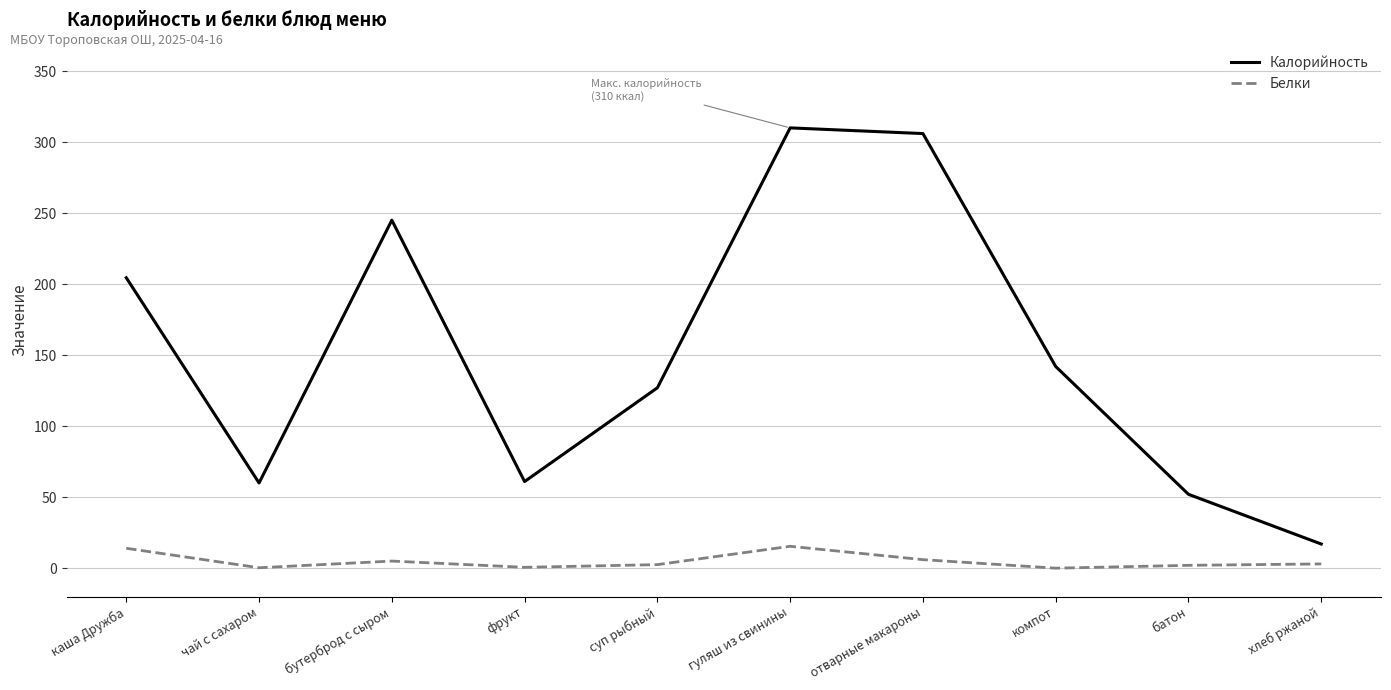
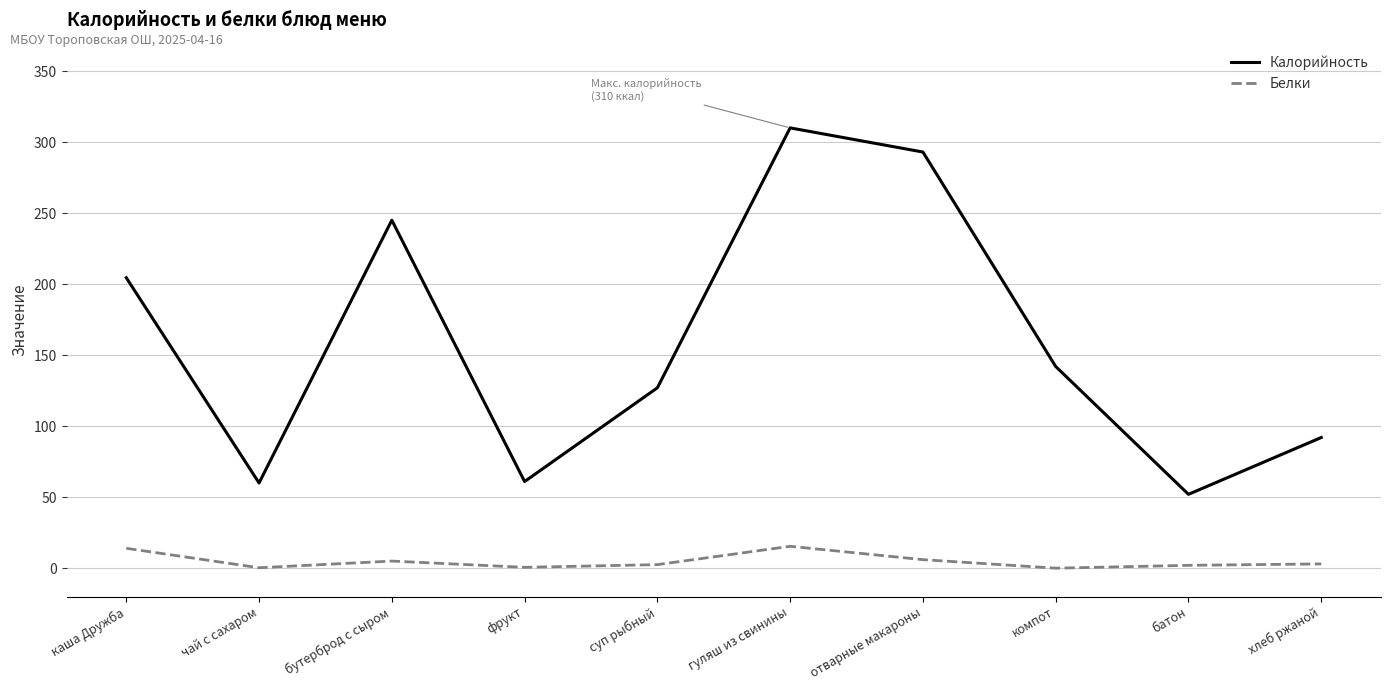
Калорийность, отварные макароны: 306 -> 293
Калорийность, хлеб ржаной: 17 -> 92
